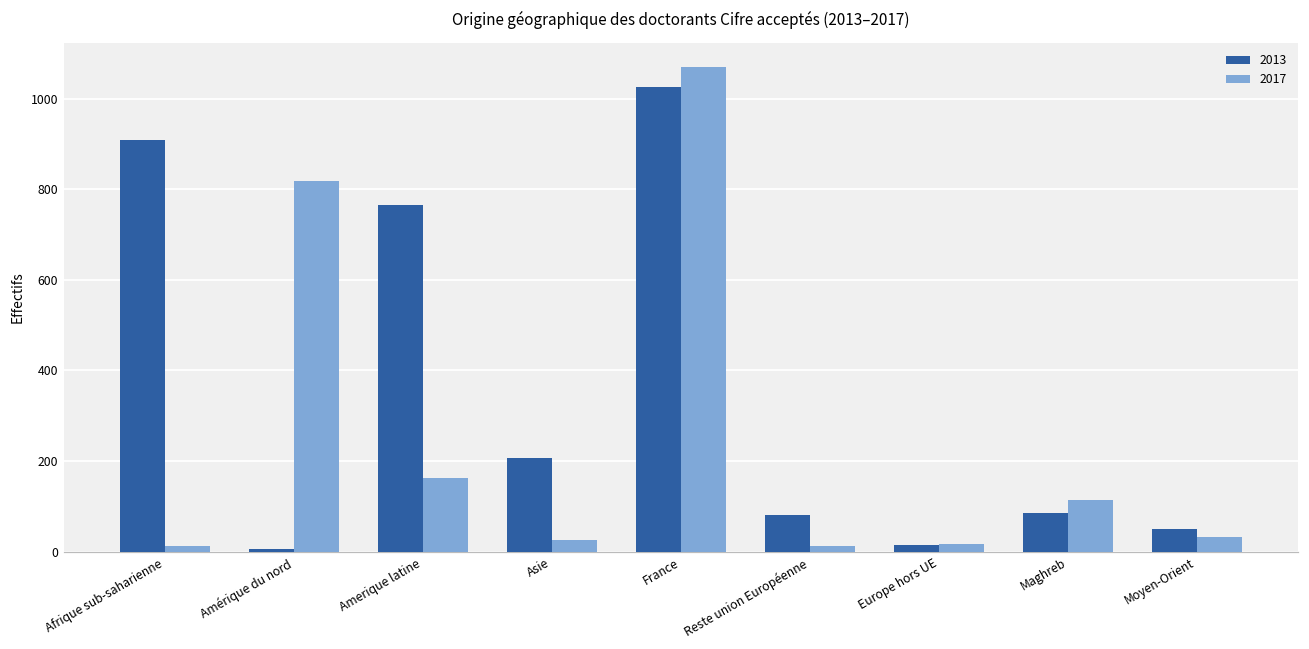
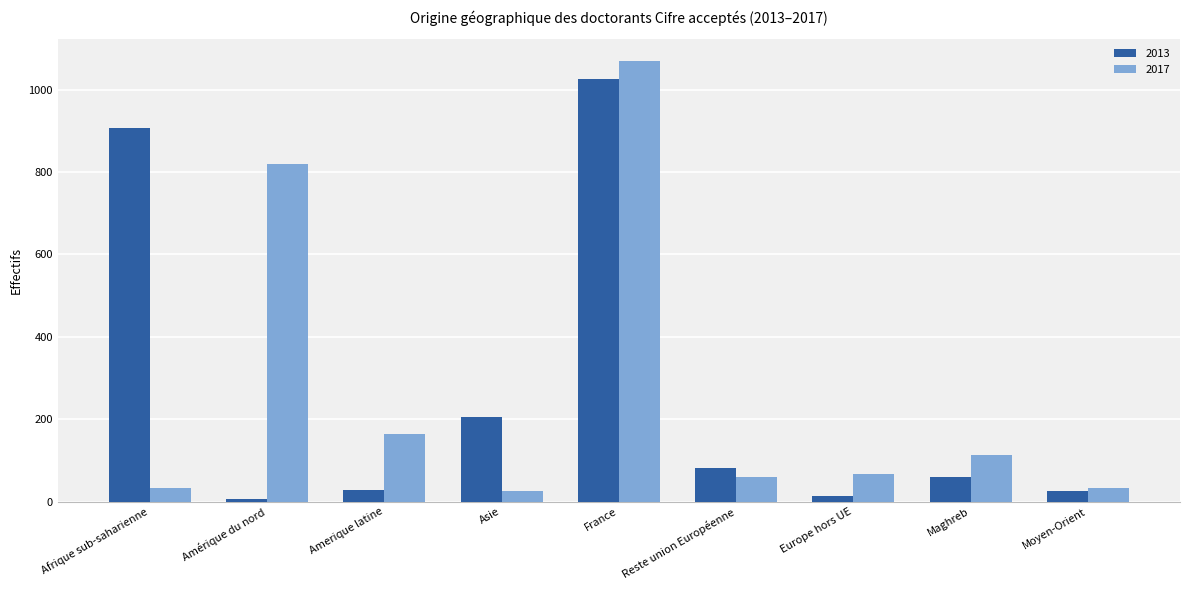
2017, Afrique sub-saharienne: 10 -> 30
2013, Amerique latine: 770 -> 30
2017, Reste union Européenne: 10 -> 60
2017, Europe hors UE: 20 -> 70
2013, Maghreb: 90 -> 60
2013, Moyen-Orient: 50 -> 30
